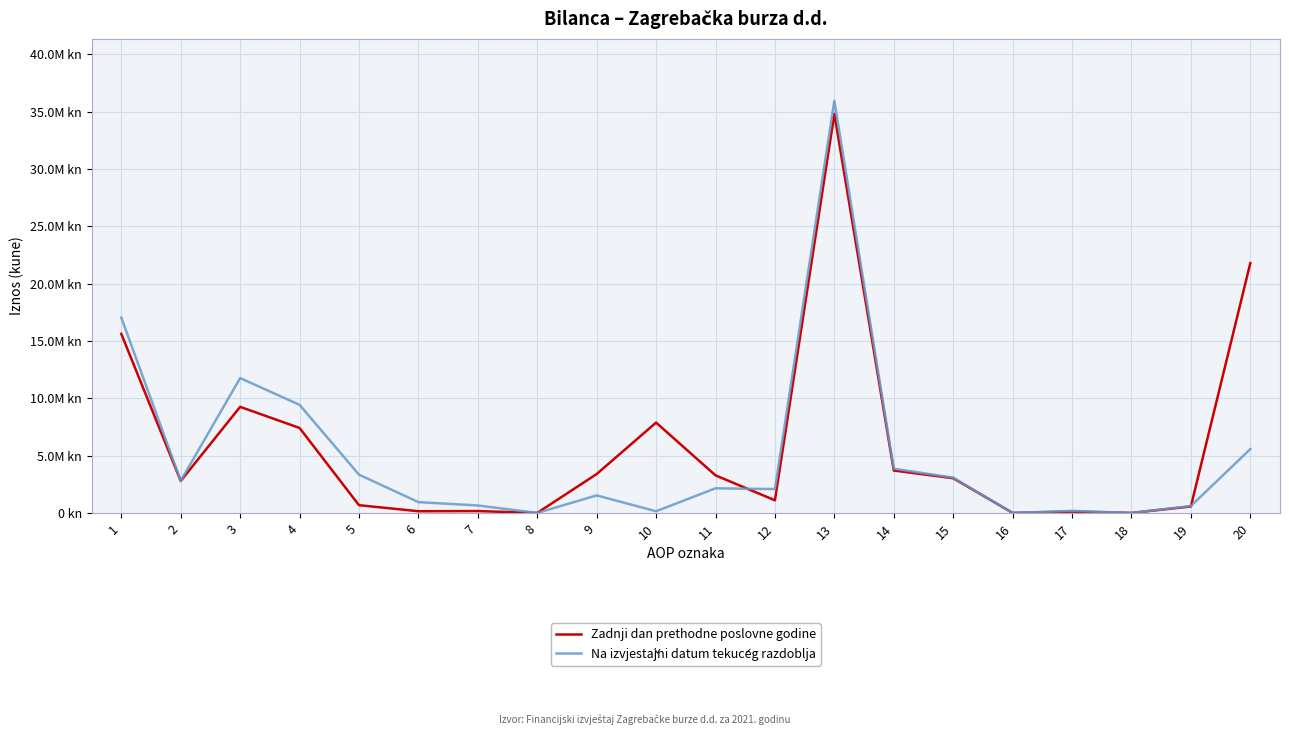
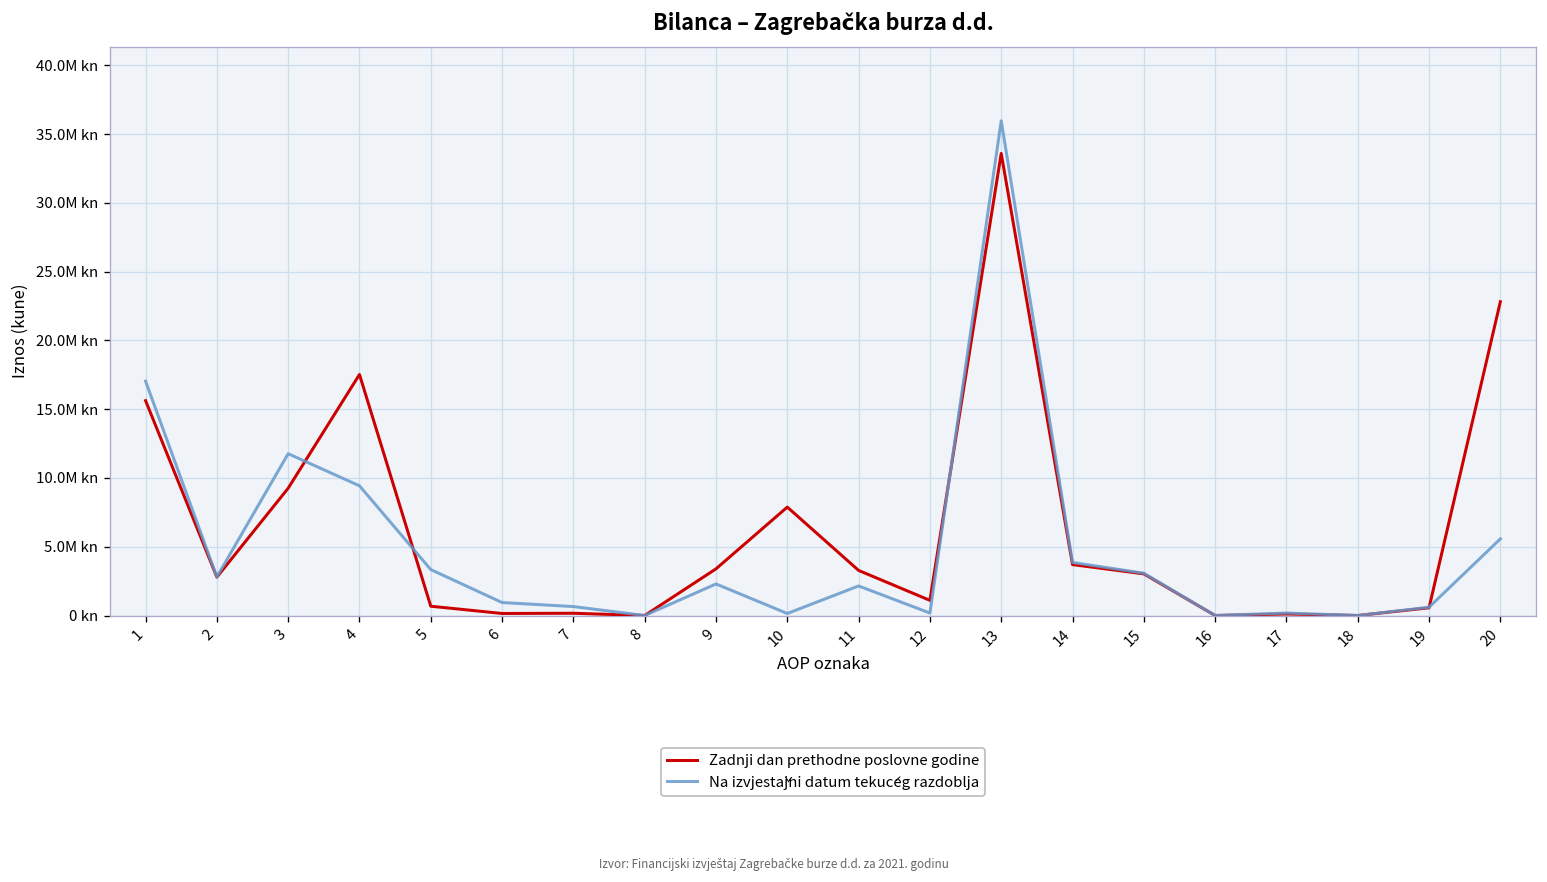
Zadnji dan prethodne poslovne godine, 4: 7.4M kn -> 17.5M kn
Na izvjestǎjni datum tekućeg razdoblja, 9: 1.5M kn -> 2.3M kn
Na izvjestǎjni datum tekućeg razdoblja, 12: 2.1M kn -> 0.2M kn
Zadnji dan prethodne poslovne godine, 13: 34.8M kn -> 33.6M kn
Zadnji dan prethodne poslovne godine, 20: 21.8M kn -> 22.8M kn
